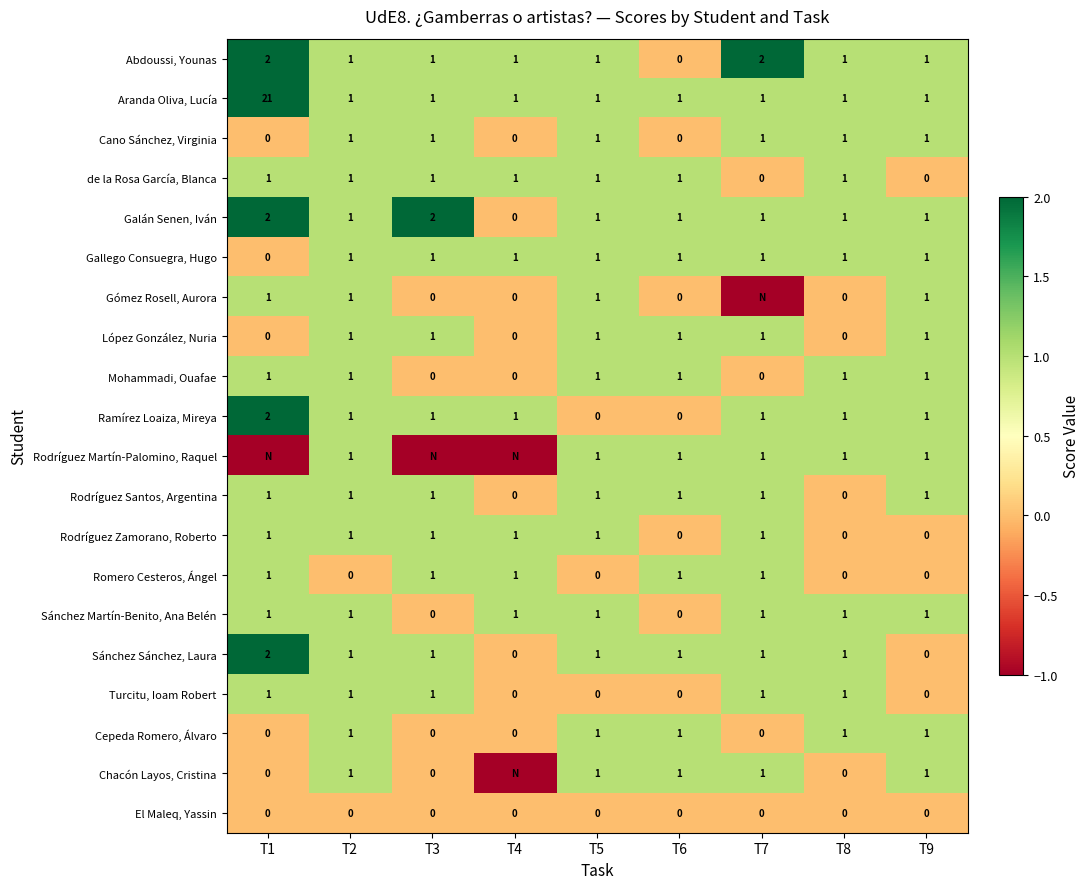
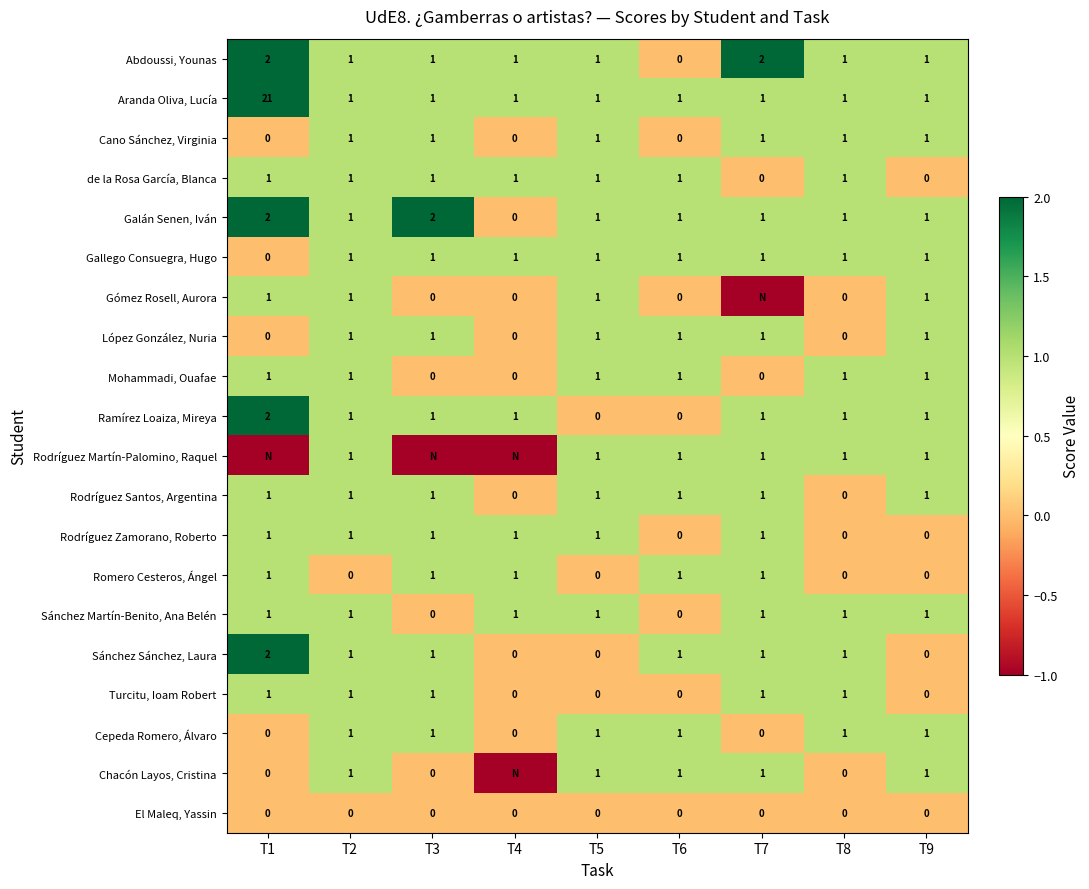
Sánchez Sánchez, Laura, T5: 1 -> 0
Cepeda Romero, Álvaro, T3: 0 -> 1
